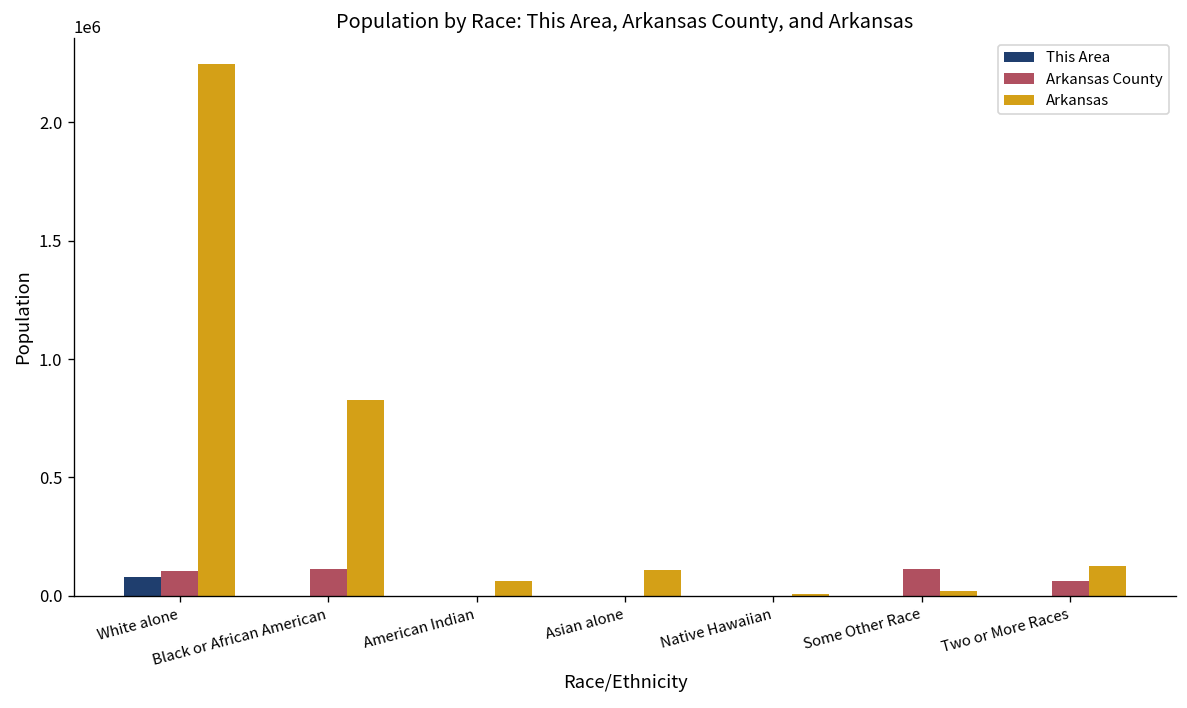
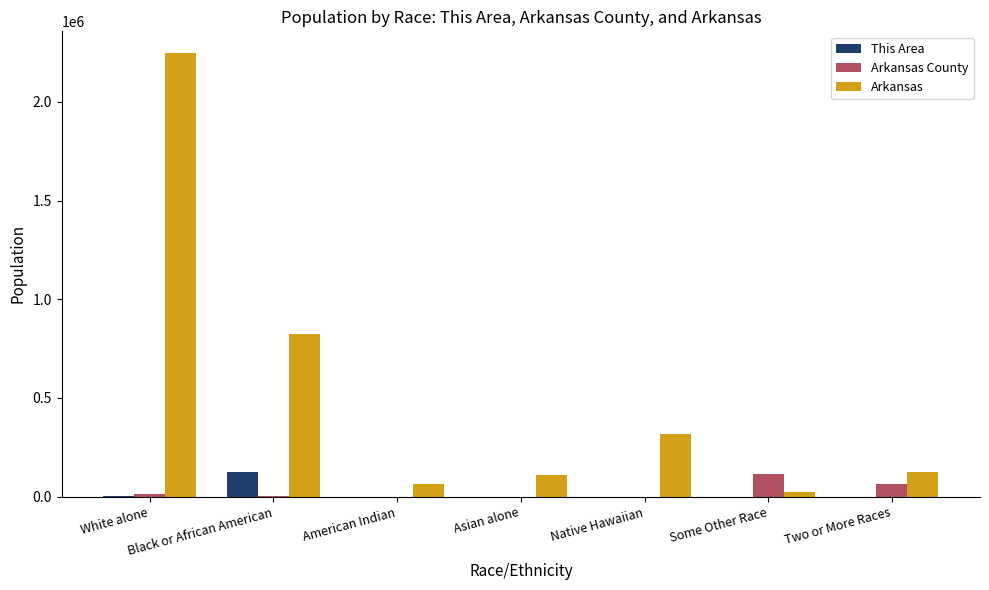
This Area, White alone: 80000 -> 0
Arkansas County, White alone: 110000 -> 10000
This Area, Black or African American: 0 -> 130000
Arkansas County, Black or African American: 110000 -> 0
Arkansas, Native Hawaiian: 10000 -> 320000
